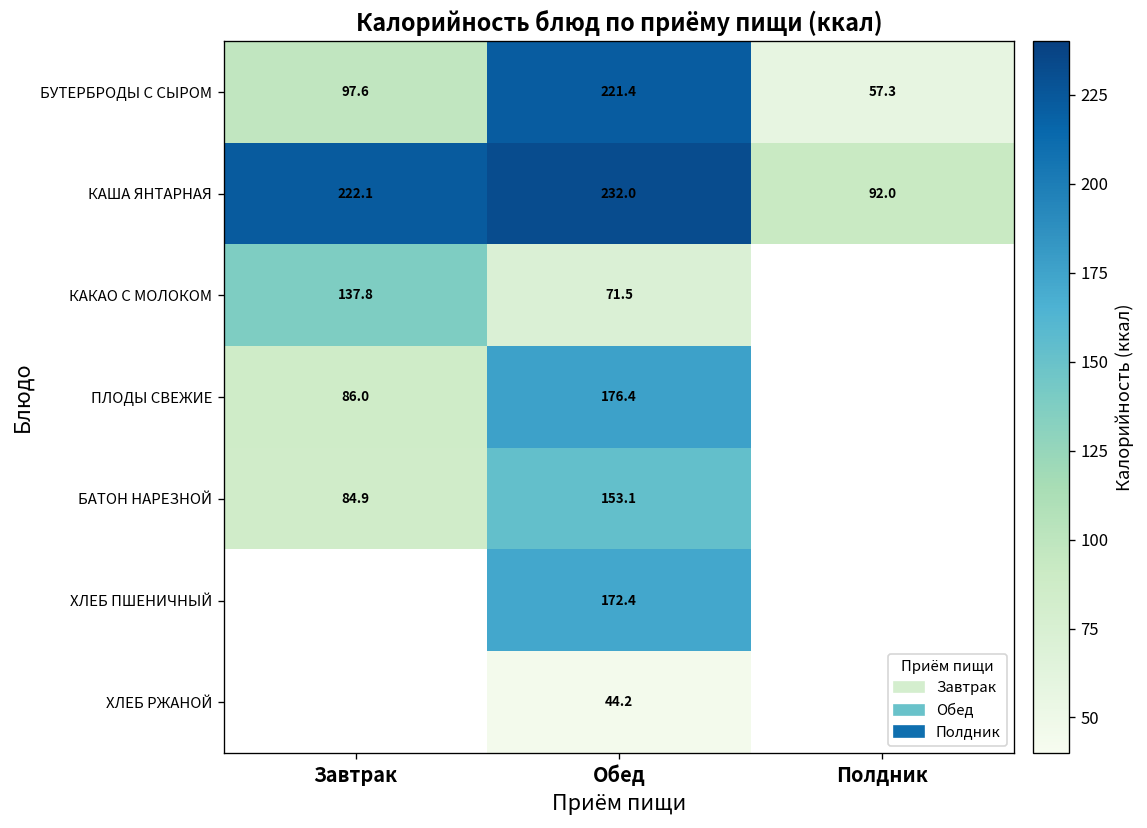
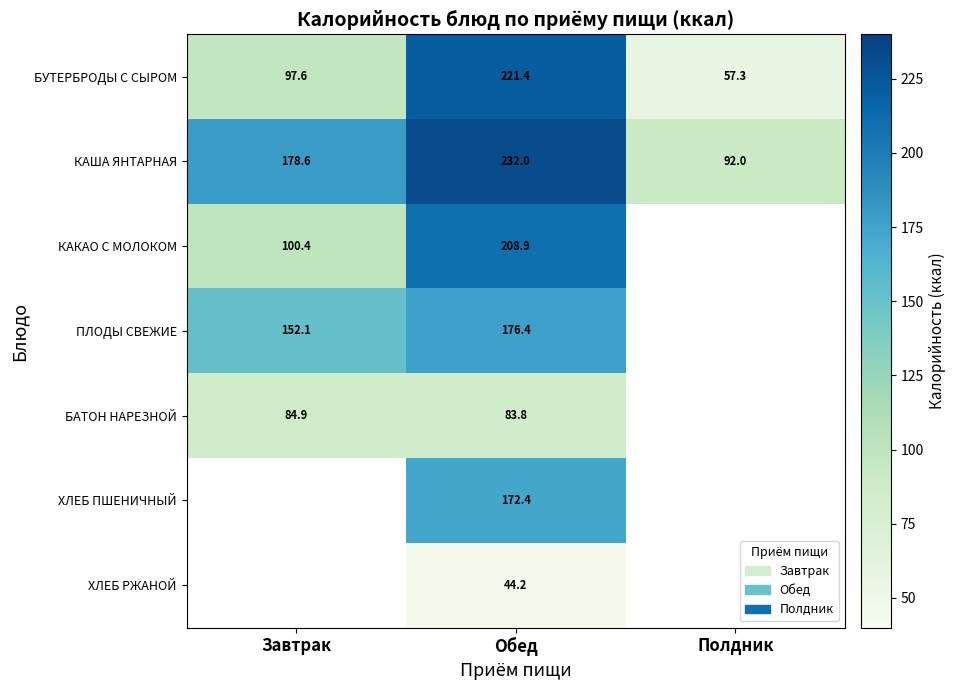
КАША ЯНТАРНАЯ, Завтрак: 222.1 -> 178.6
КАКАО С МОЛОКОМ, Завтрак: 137.8 -> 100.4
КАКАО С МОЛОКОМ, Обед: 71.5 -> 208.9
ПЛОДЫ СВЕЖИЕ, Завтрак: 86.0 -> 152.1
БАТОН НАРЕЗНОЙ, Обед: 153.1 -> 83.8
